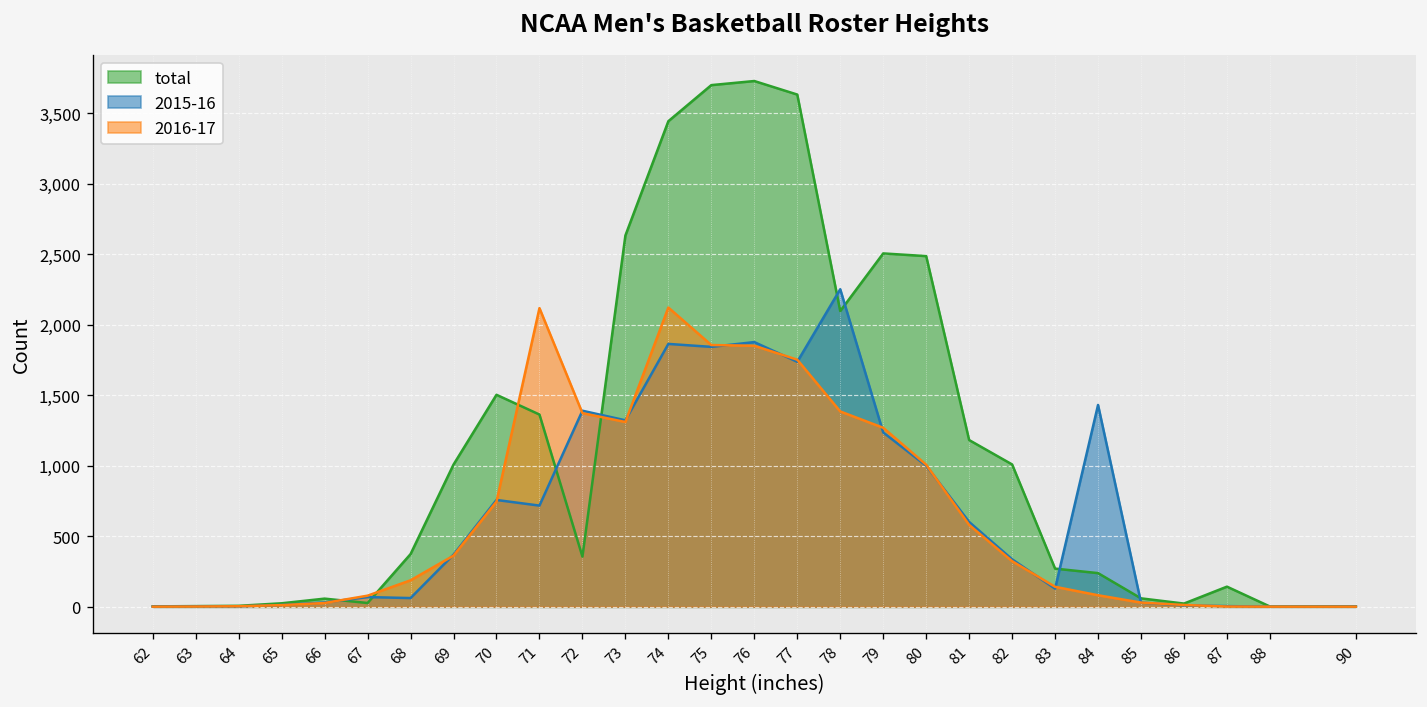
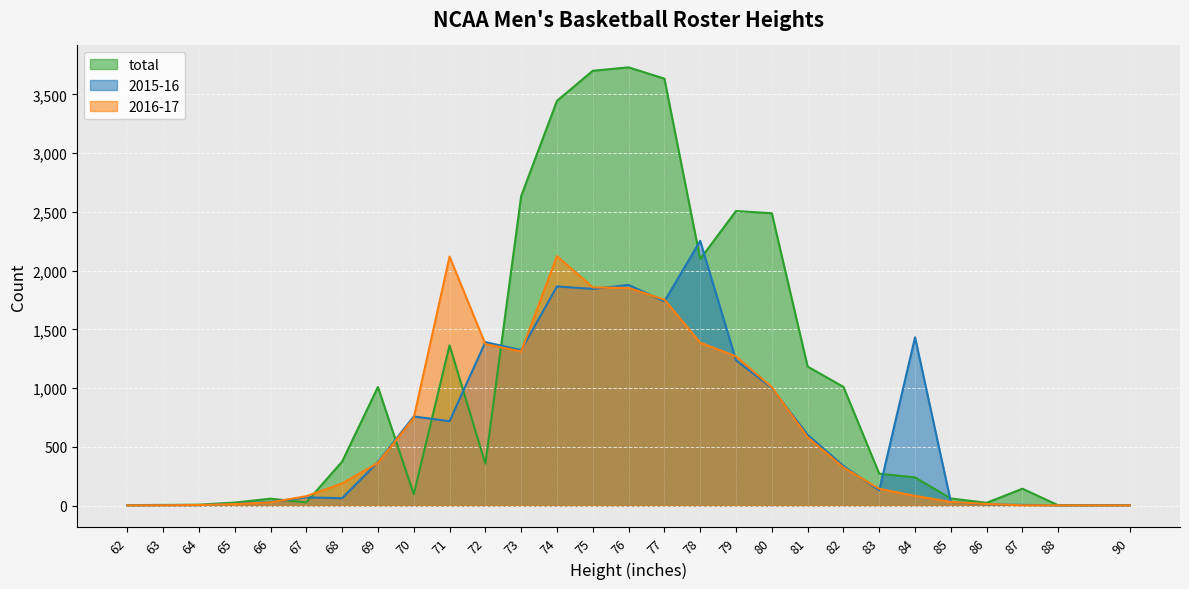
total, 70: 1,500 -> 100
